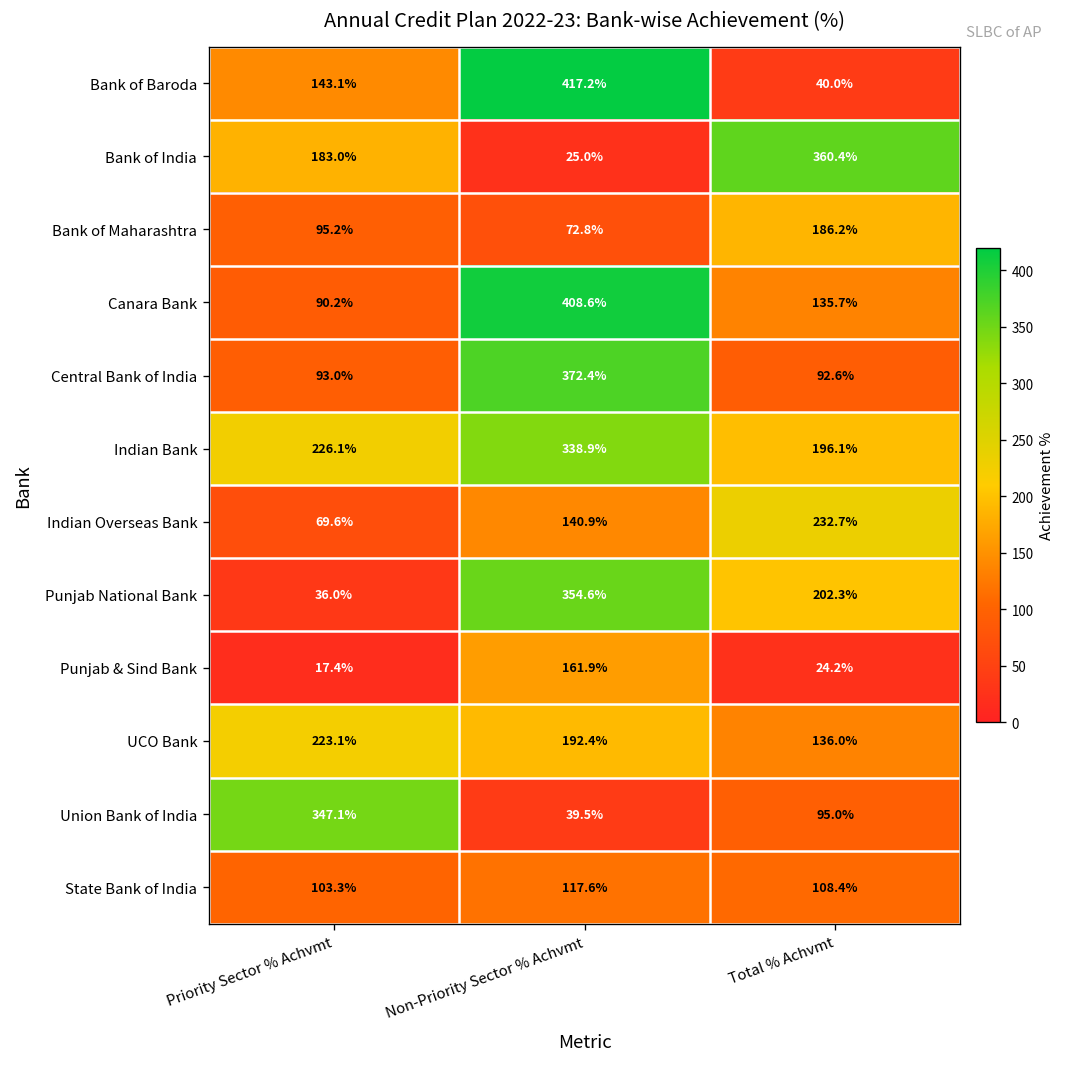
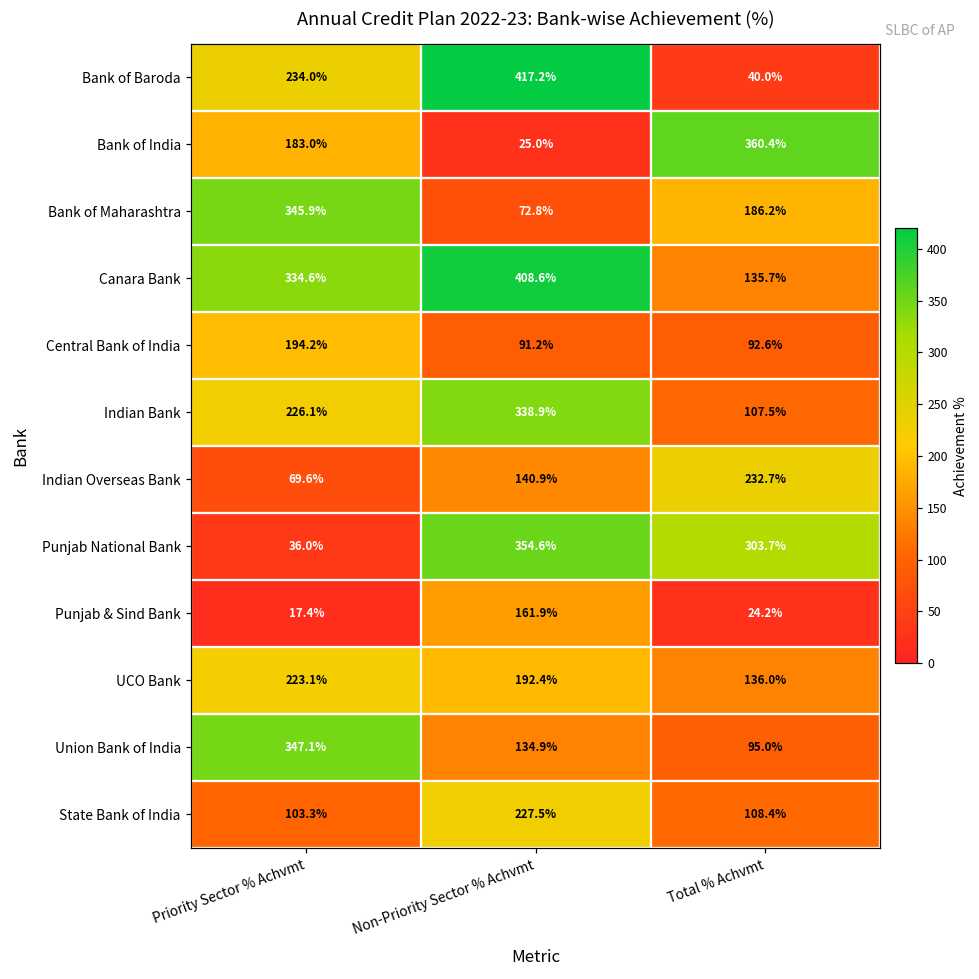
Bank of Baroda, Priority Sector % Achvmt: 143.1% -> 234.0%
Bank of Maharashtra, Priority Sector % Achvmt: 95.2% -> 345.9%
Canara Bank, Priority Sector % Achvmt: 90.2% -> 334.6%
Central Bank of India, Priority Sector % Achvmt: 93.0% -> 194.2%
Central Bank of India, Non-Priority Sector % Achvmt: 372.4% -> 91.2%
Indian Bank, Total % Achvmt: 196.1% -> 107.5%
Punjab National Bank, Total % Achvmt: 202.3% -> 303.7%
Union Bank of India, Non-Priority Sector % Achvmt: 39.5% -> 134.9%
State Bank of India, Non-Priority Sector % Achvmt: 117.6% -> 227.5%
